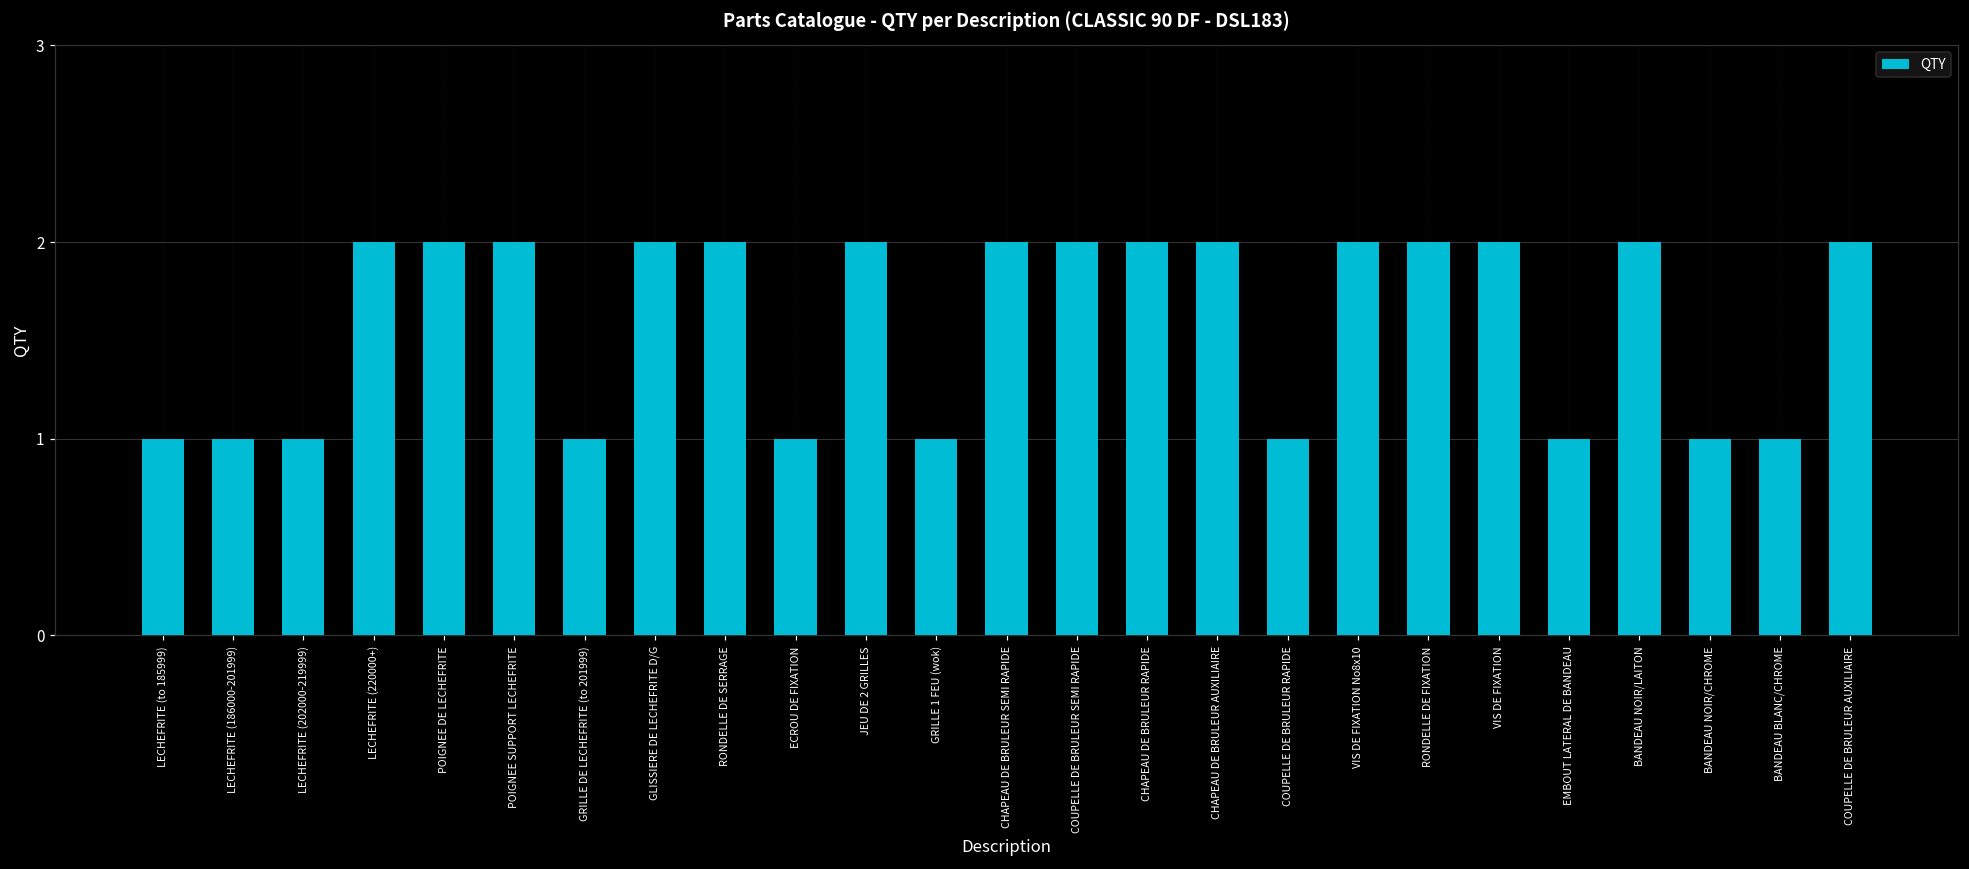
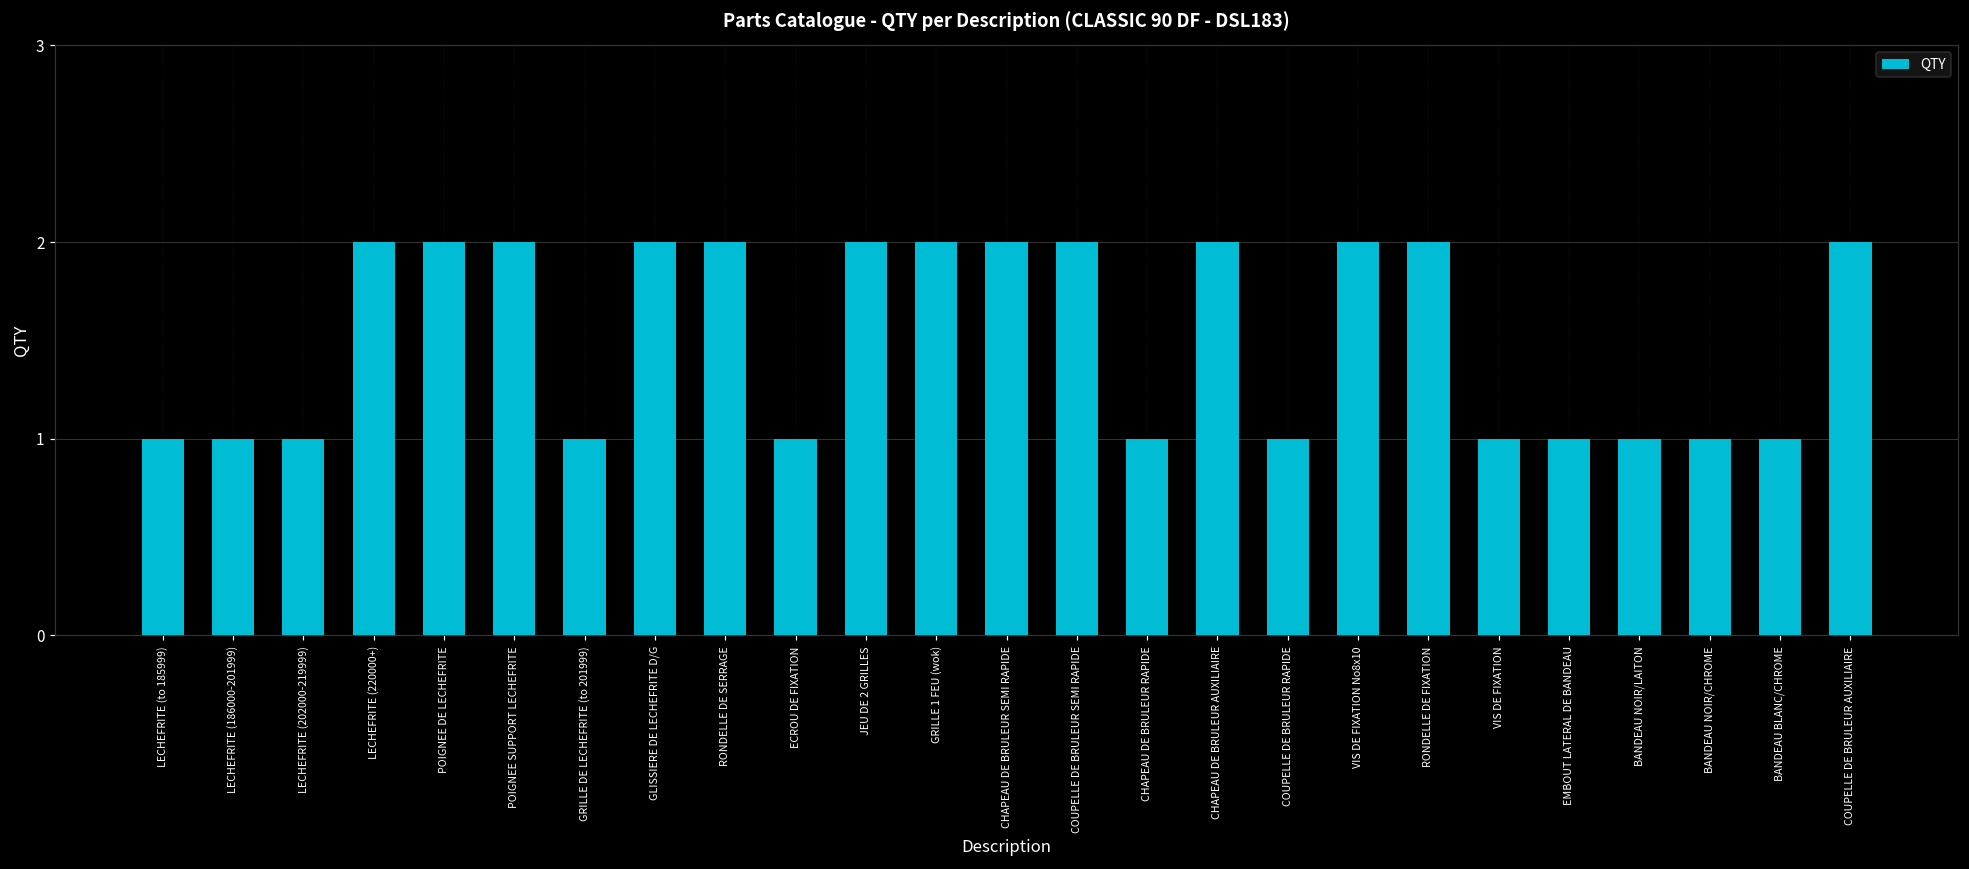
GRILLE 1 FEU (wok): 1 -> 2
CHAPEAU DE BRULEUR RAPIDE: 2 -> 1
VIS DE FIXATION: 2 -> 1
BANDEAU NOIR/LAITON: 2 -> 1
